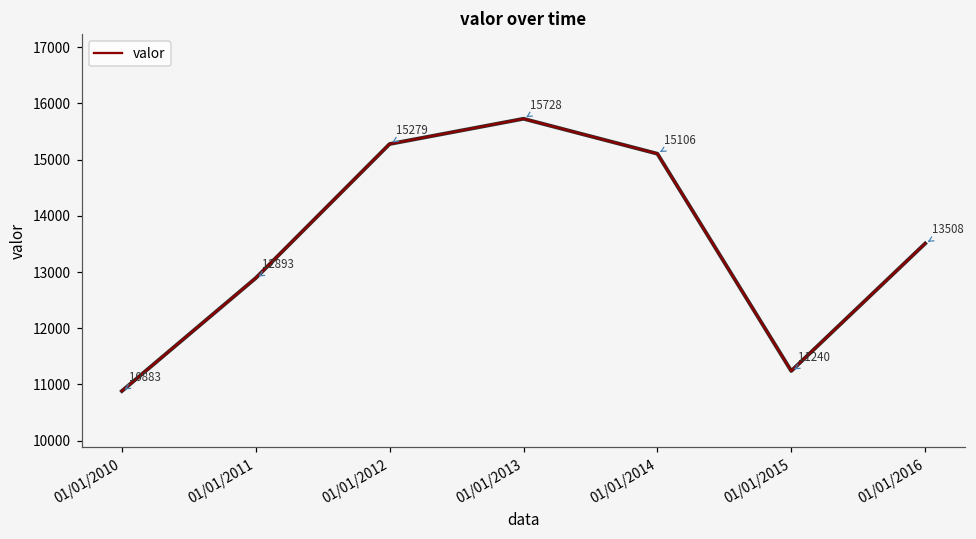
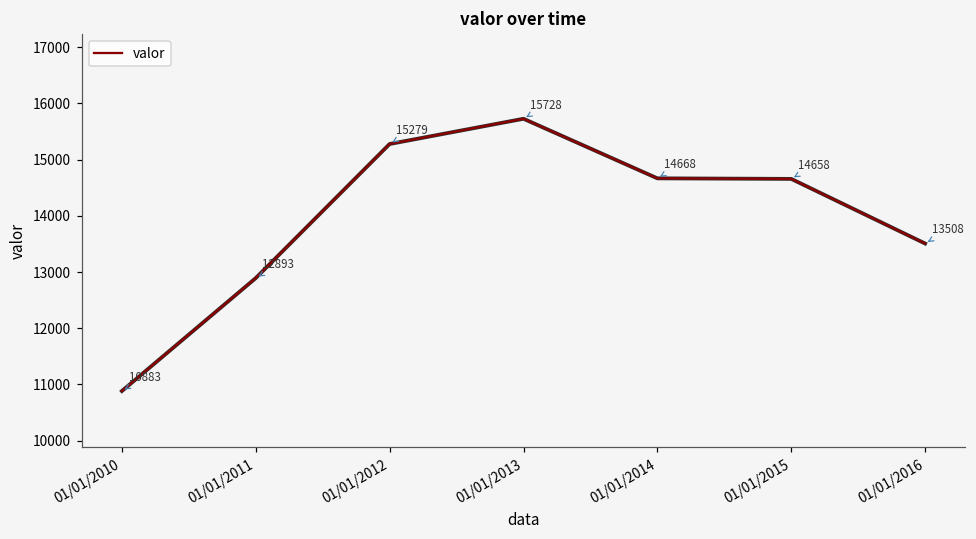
01/01/2014: 15106 -> 14668
01/01/2015: 11240 -> 14658
